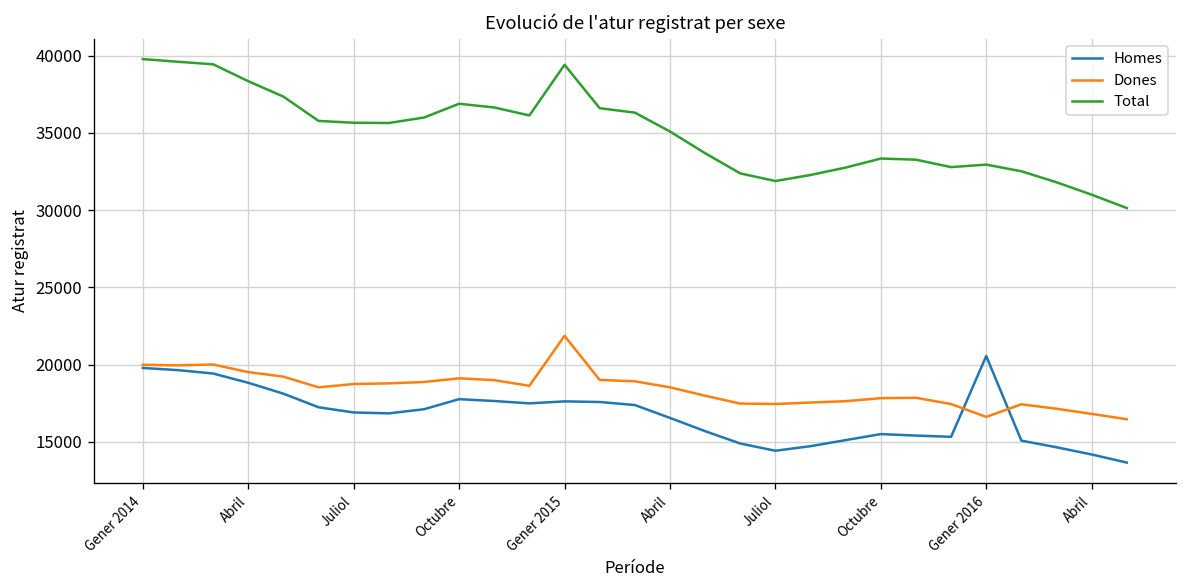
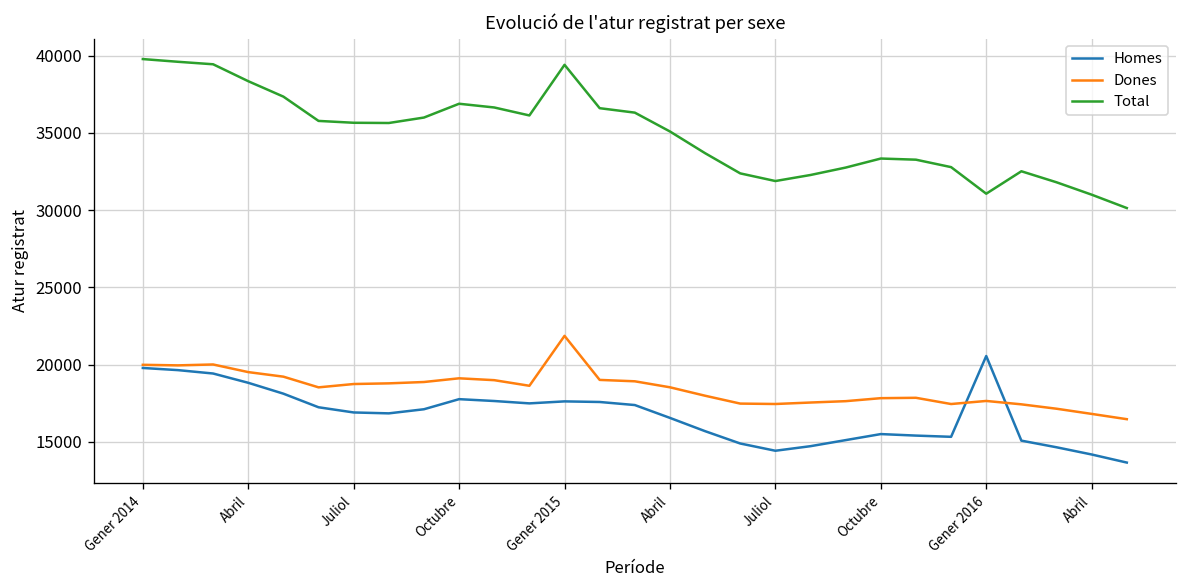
Dones, Gener 2016: 16600 -> 17700
Total, Gener 2016: 33000 -> 31100
